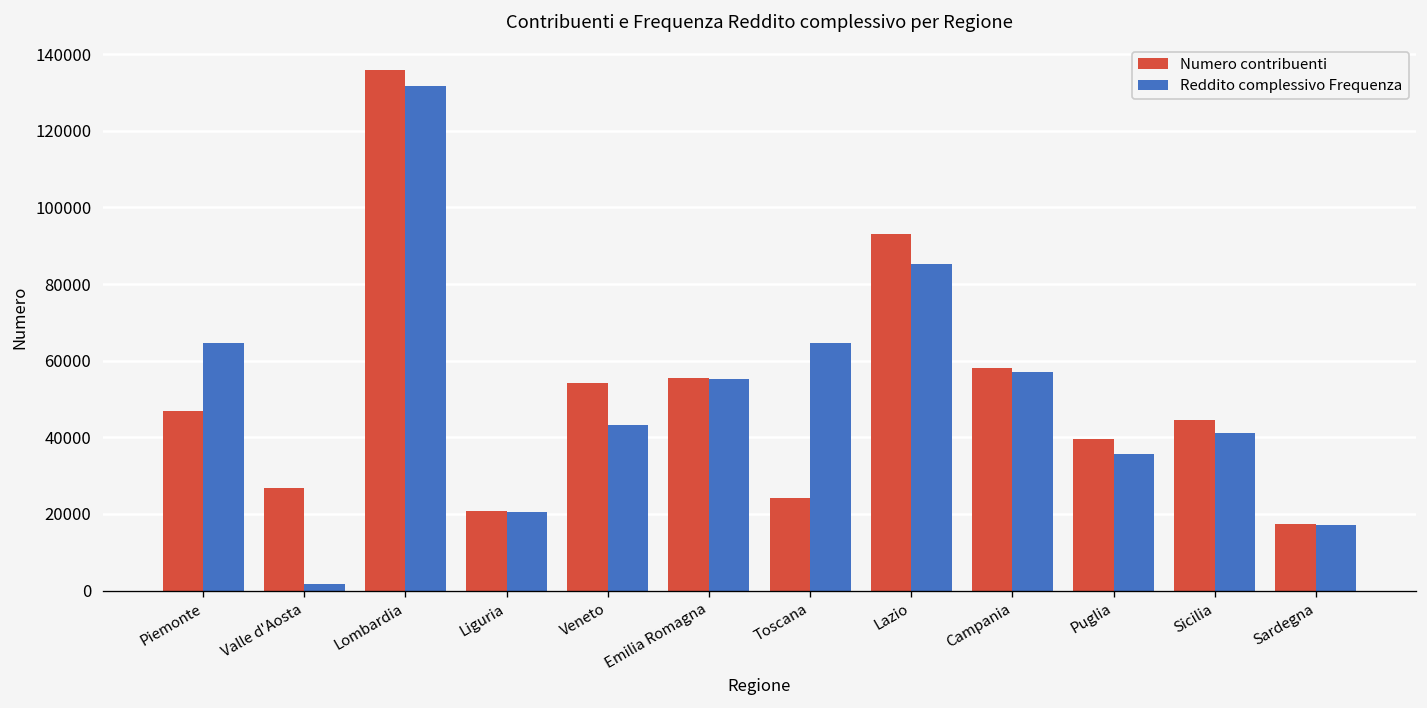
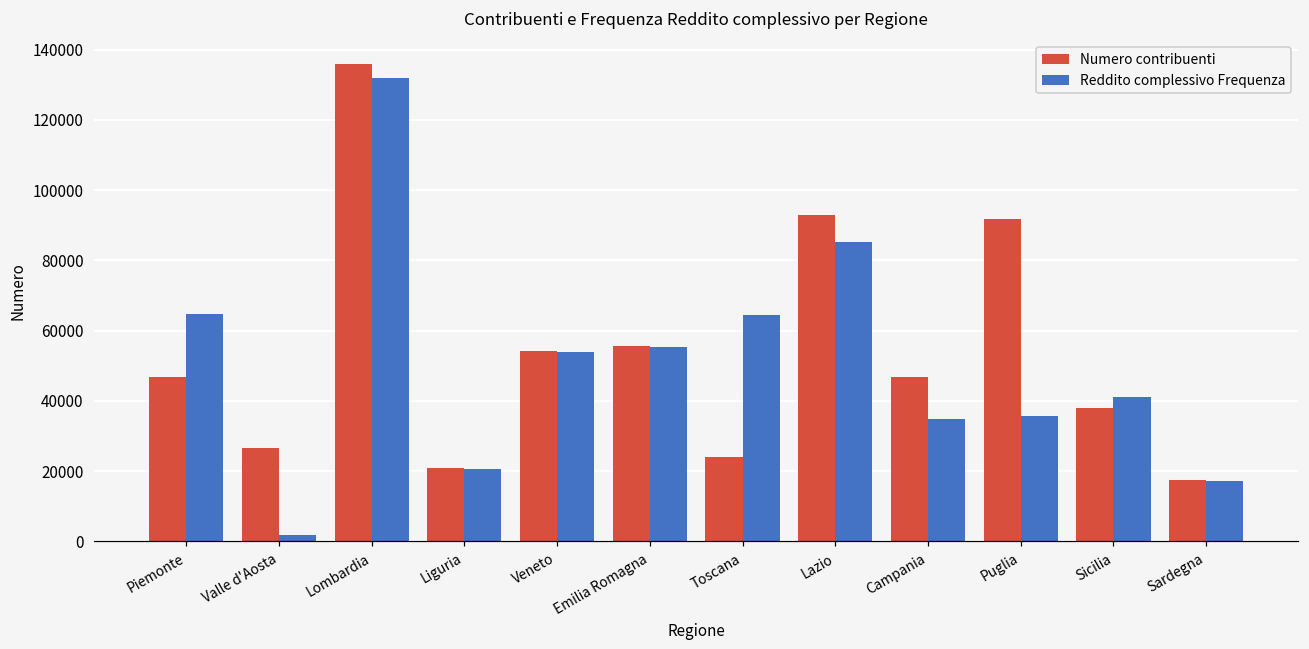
Reddito complessivo Frequenza, Veneto: 43000 -> 54000
Numero contribuenti, Campania: 58000 -> 47000
Reddito complessivo Frequenza, Campania: 57000 -> 35000
Numero contribuenti, Puglia: 40000 -> 92000
Numero contribuenti, Sicilia: 45000 -> 38000
